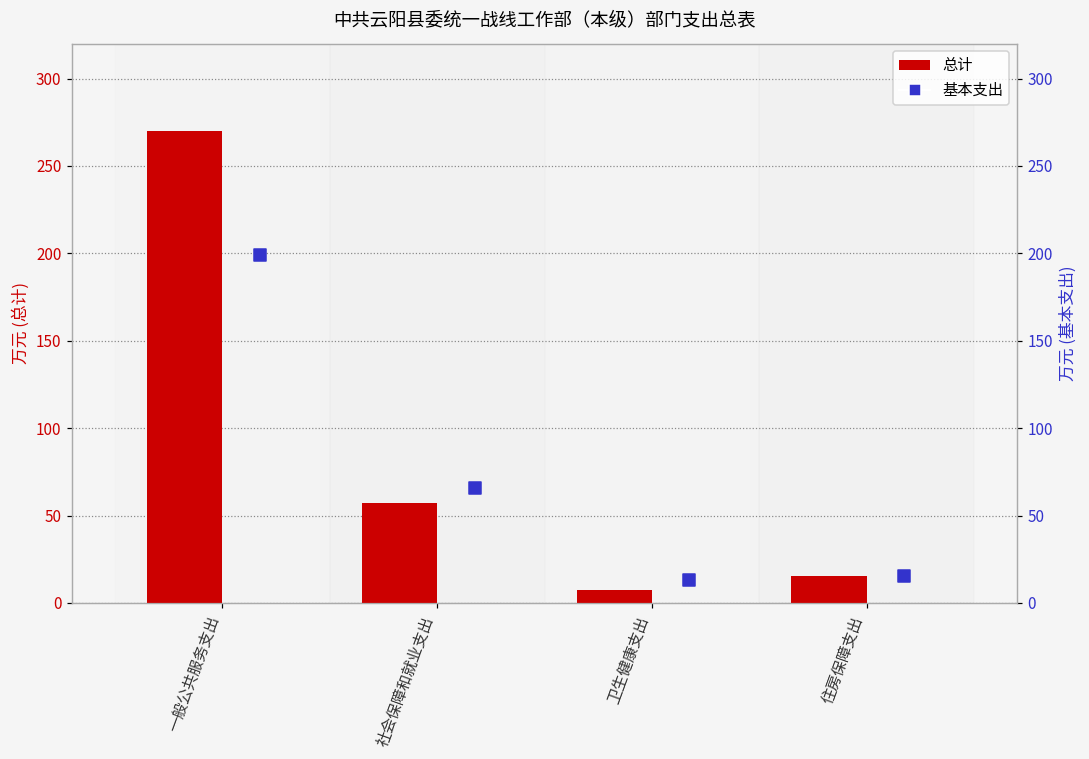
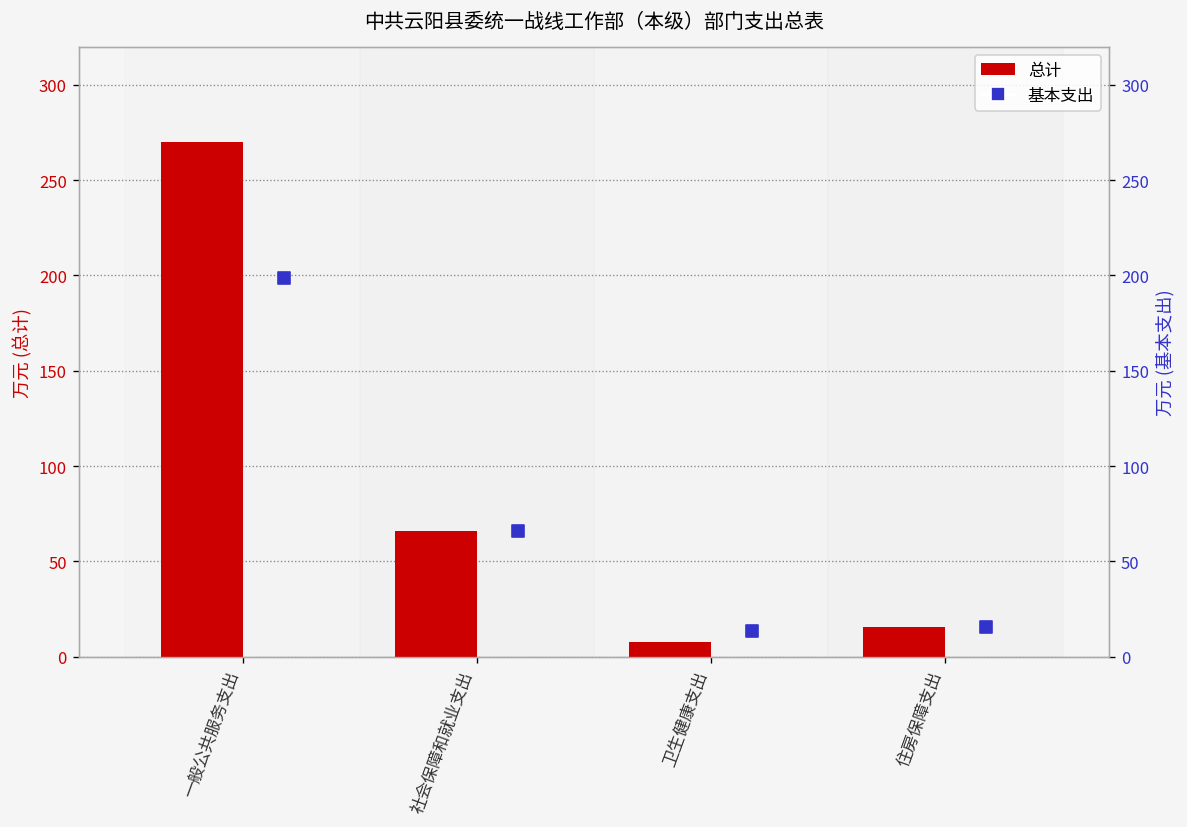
总计, 社会保障和就业支出: 57 -> 66
